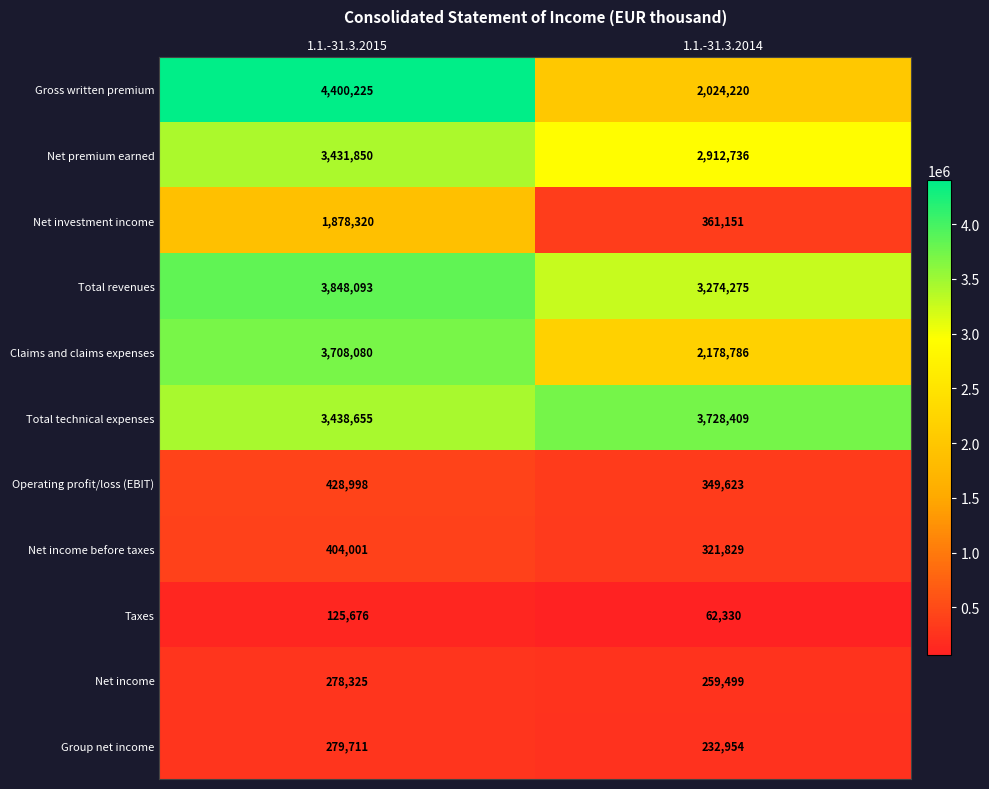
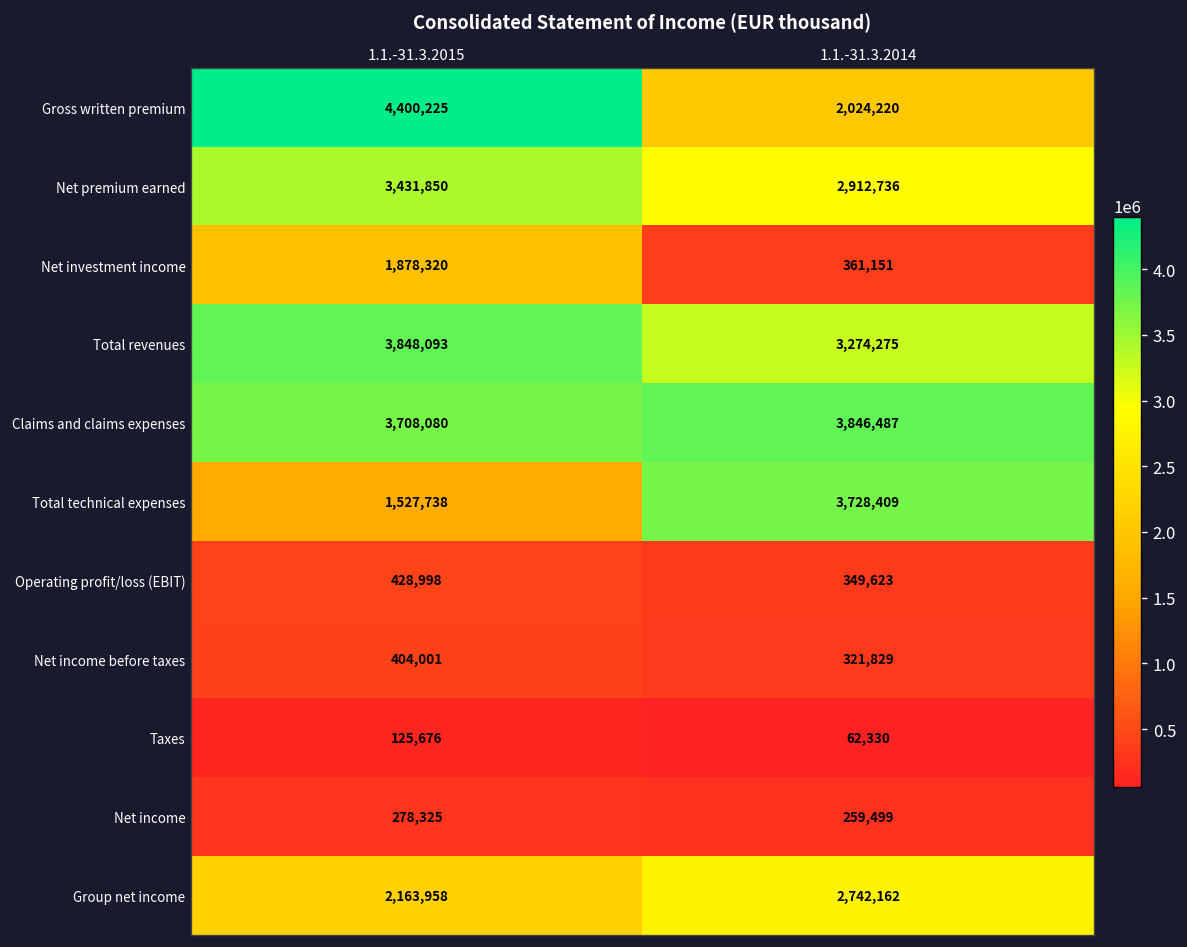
Claims and claims expenses, 1.1.-31.3.2014: 2,178,786 -> 3,846,487
Total technical expenses, 1.1.-31.3.2015: 3,438,655 -> 1,527,738
Group net income, 1.1.-31.3.2015: 279,711 -> 2,163,958
Group net income, 1.1.-31.3.2014: 232,954 -> 2,742,162
